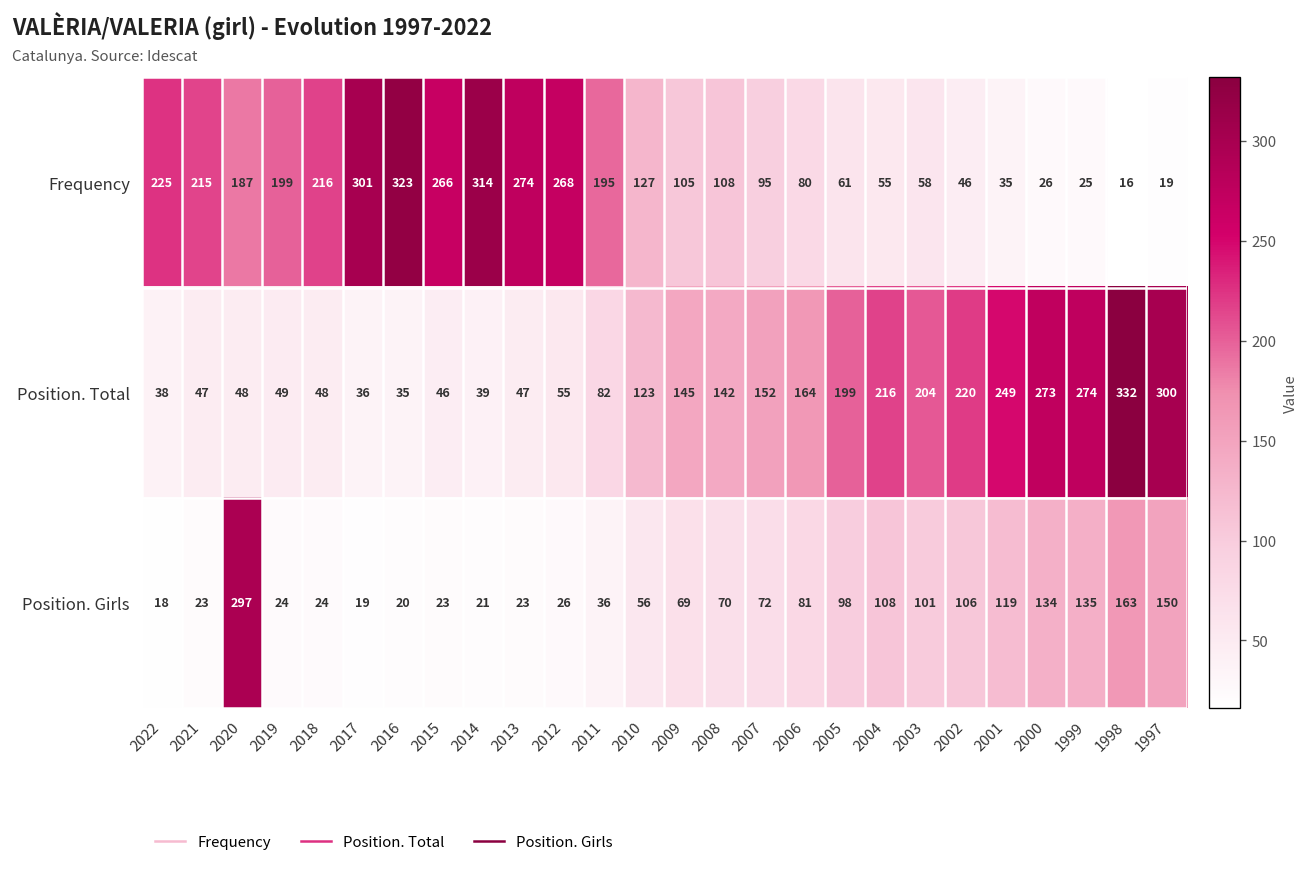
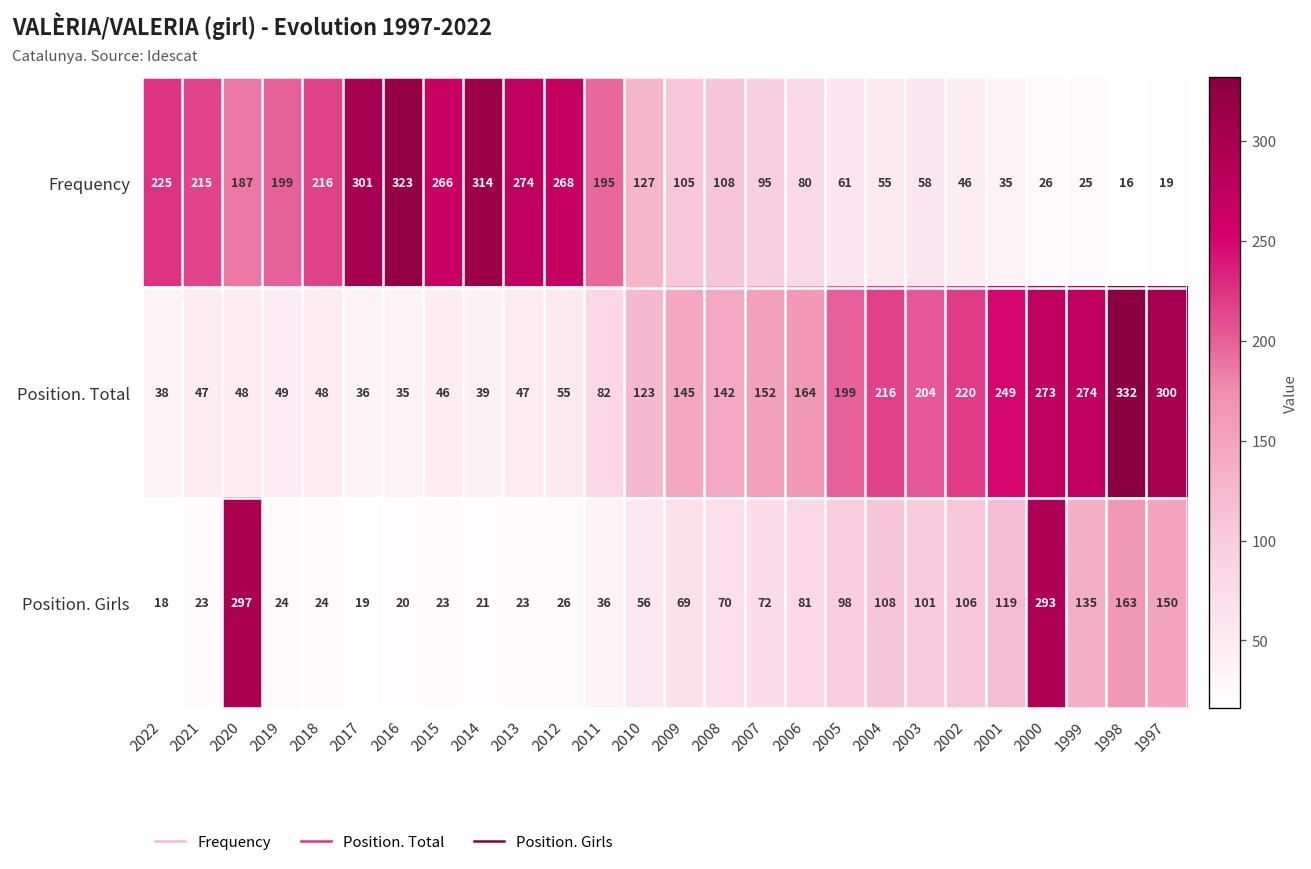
Position. Girls, 2000: 134 -> 293
